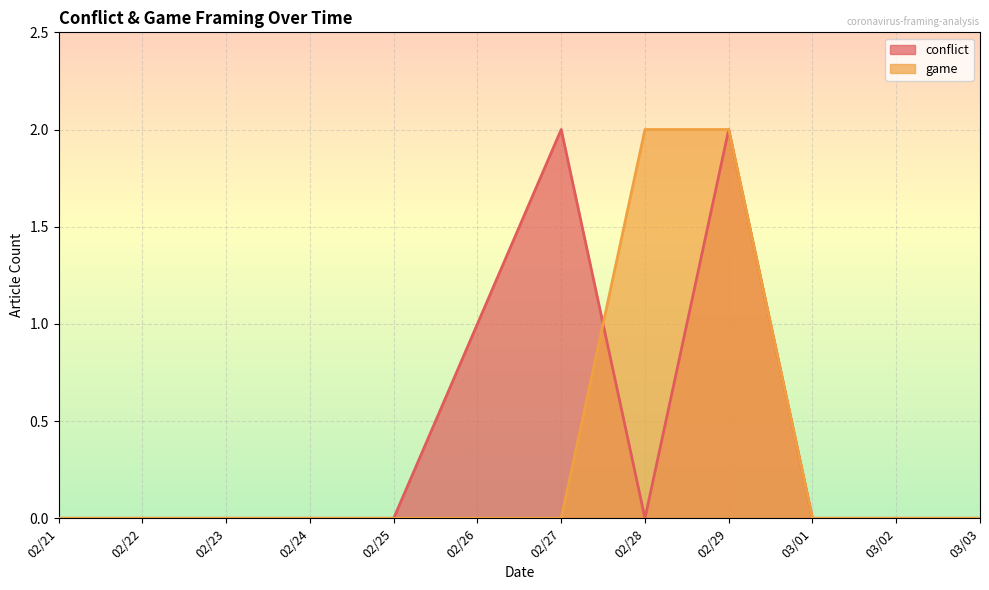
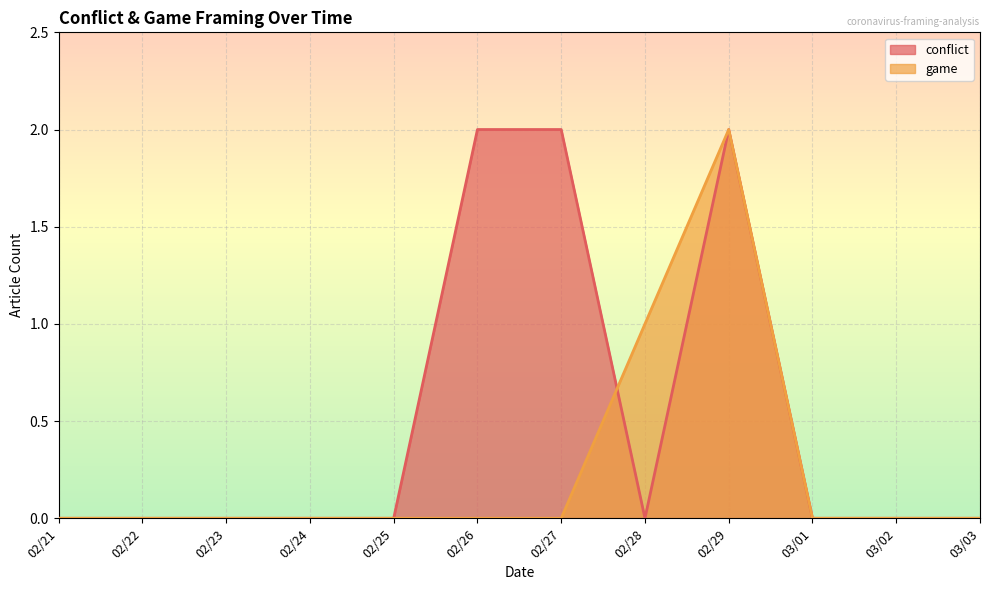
conflict, 02/26: 1 -> 2
game, 02/28: 2 -> 1
